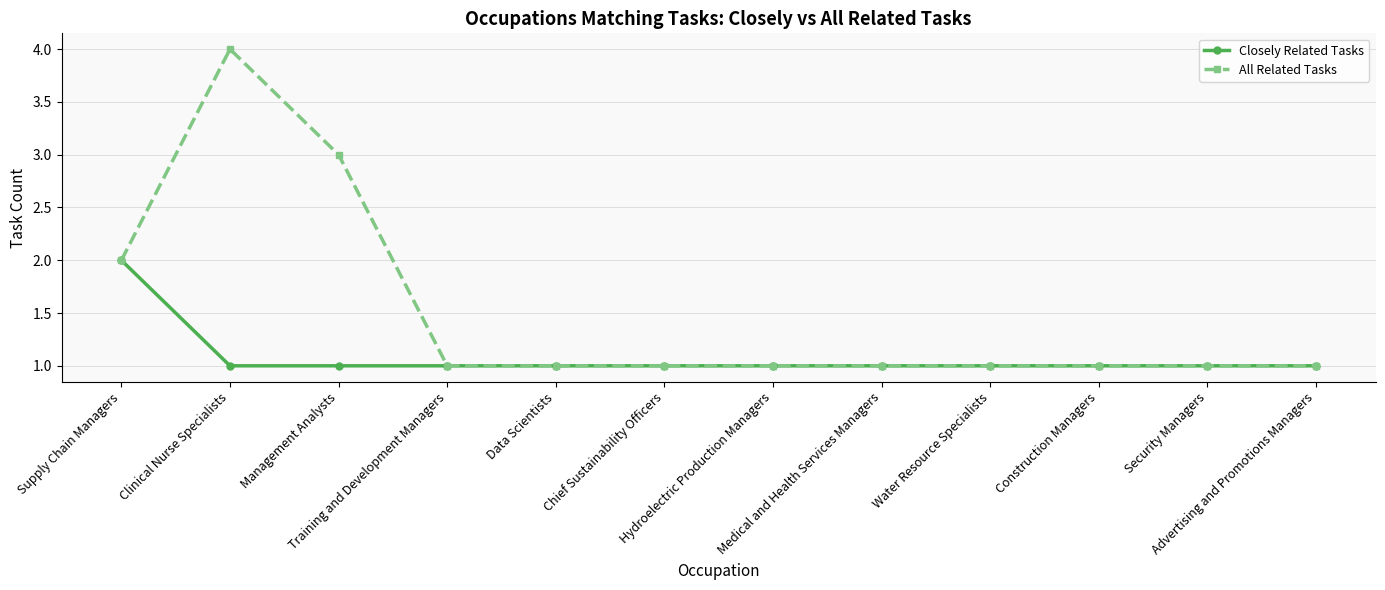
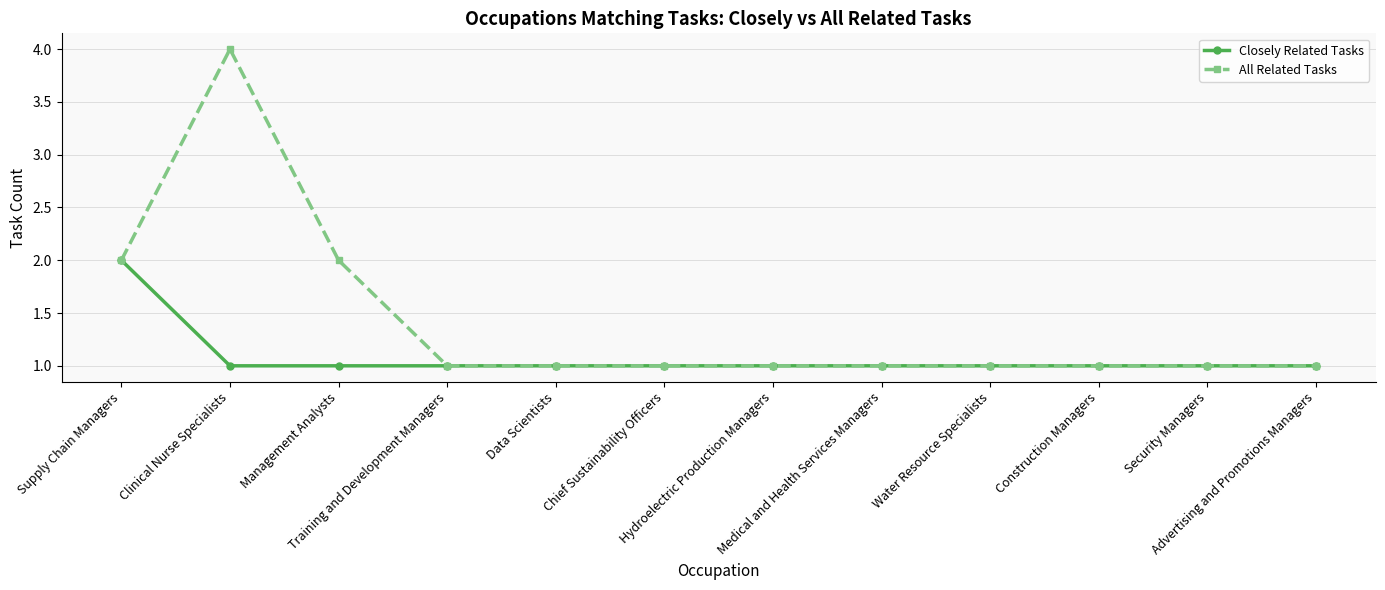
All Related Tasks, Management Analysts: 3 -> 2
